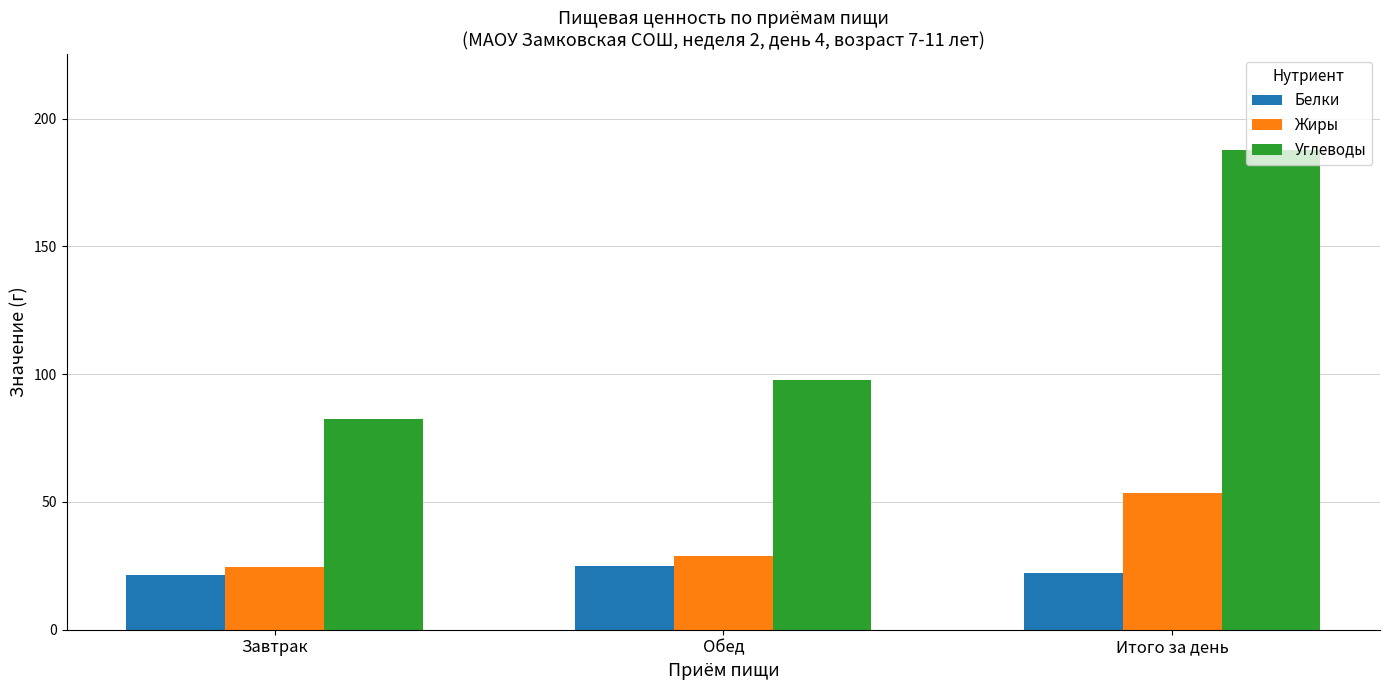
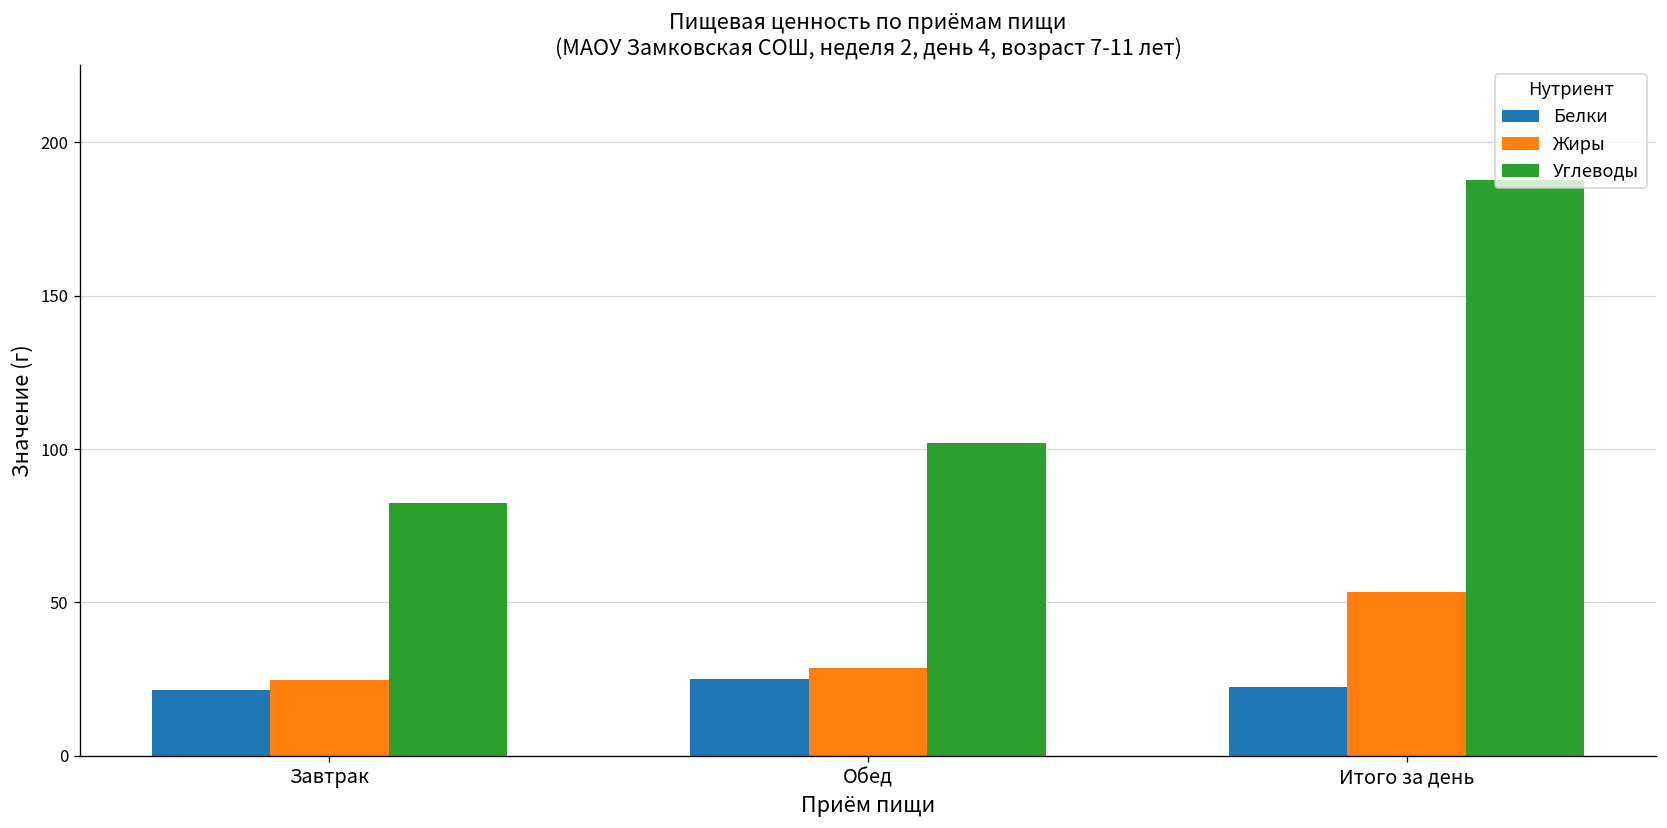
Углеводы, Обед: 98 -> 102
